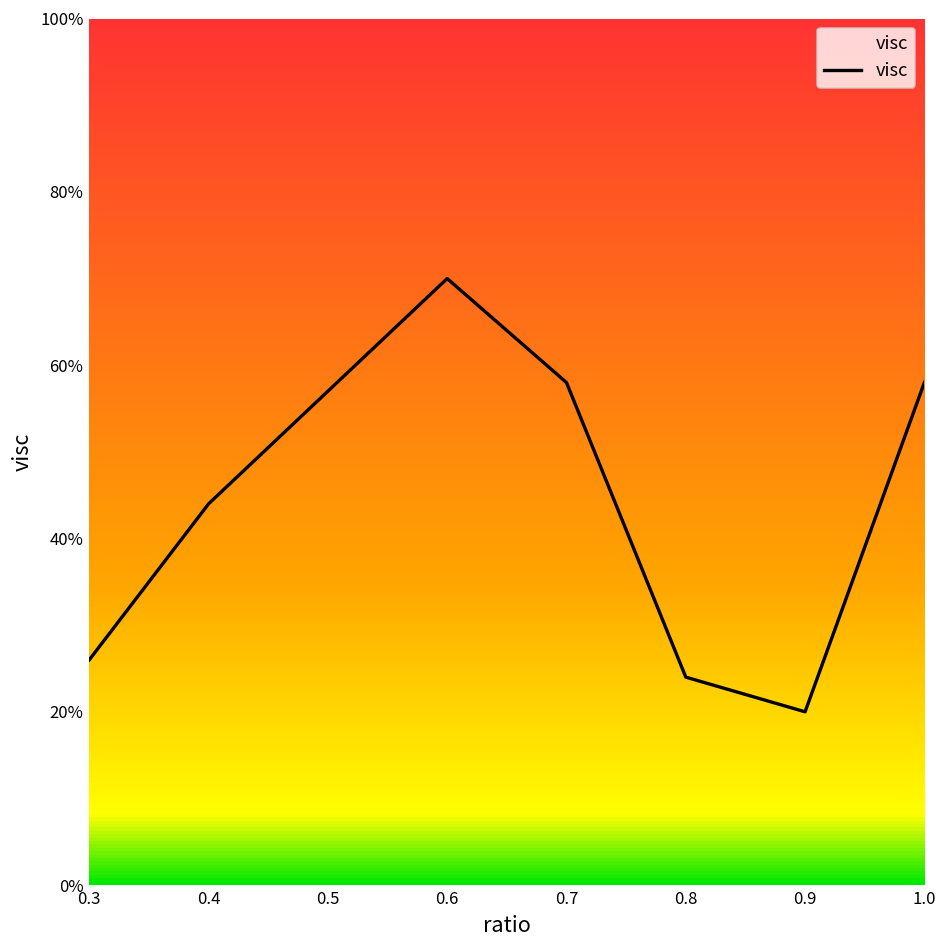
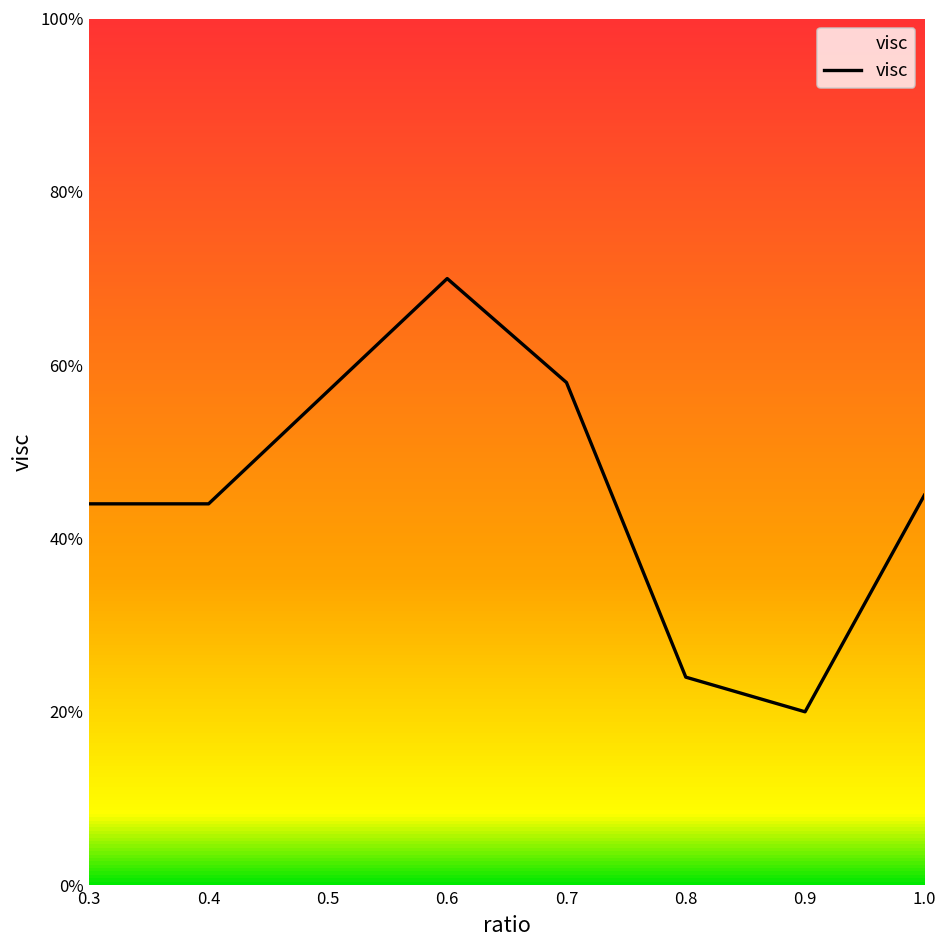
0.3: 26% -> 44%
1.0: 58% -> 45%
